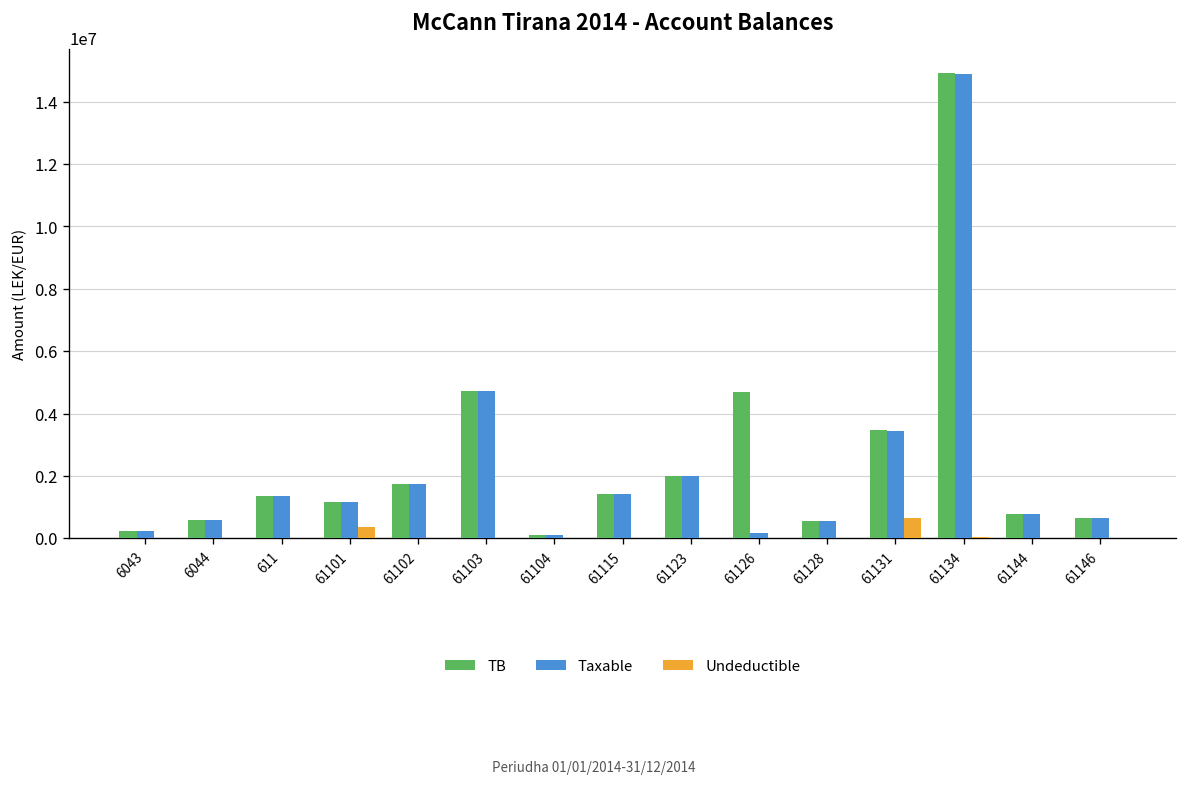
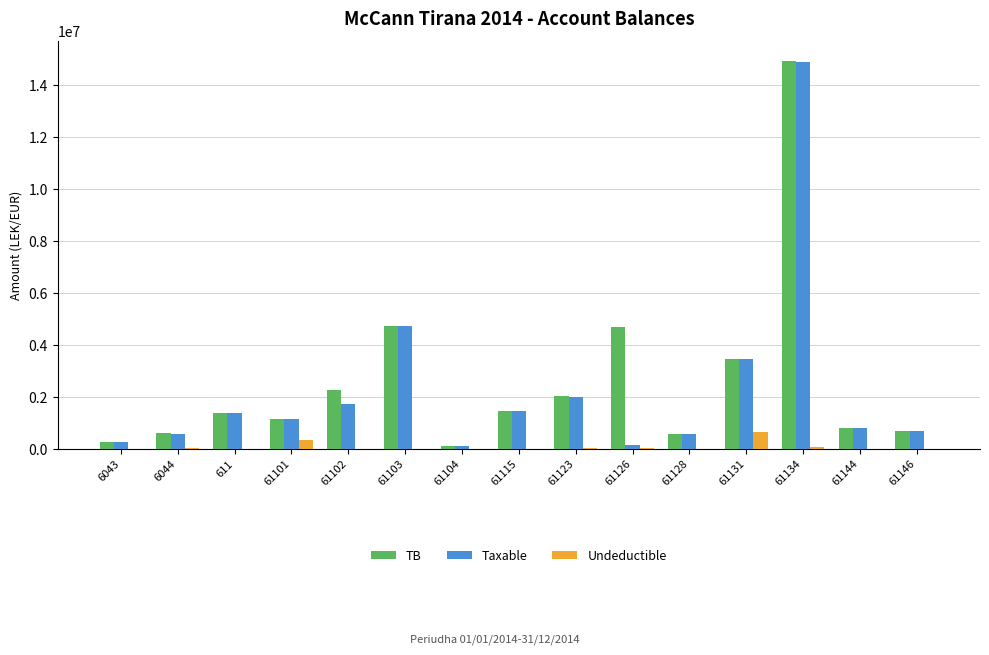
TB, 61102: 1700000 -> 2300000
